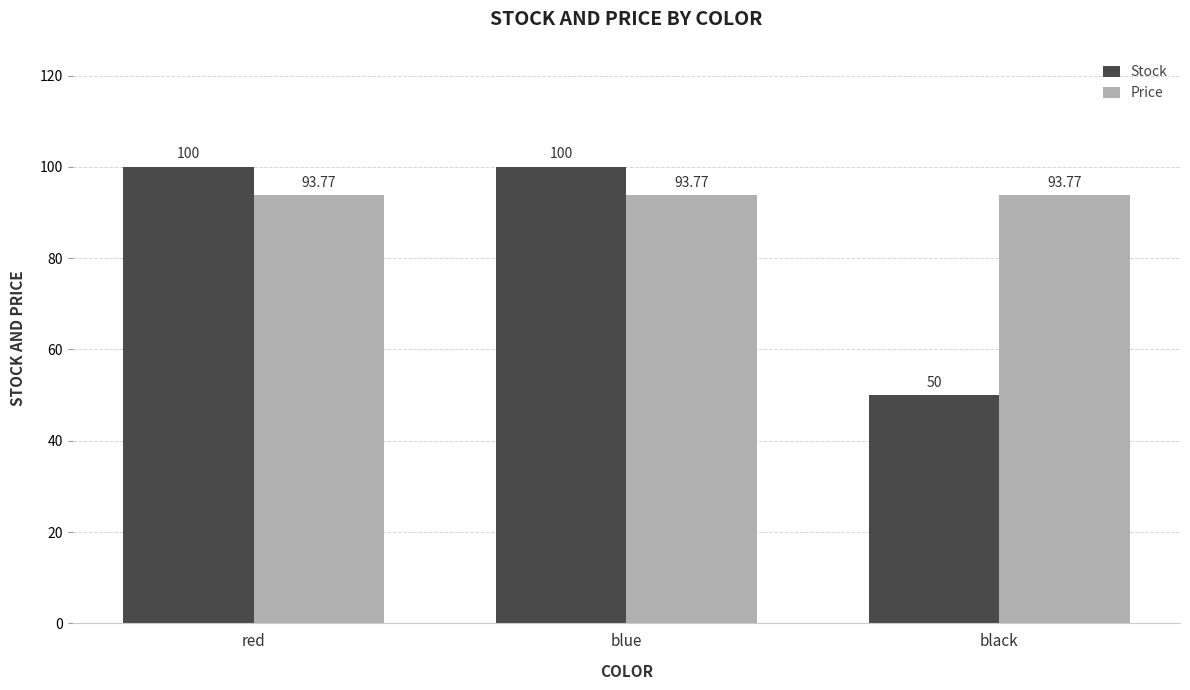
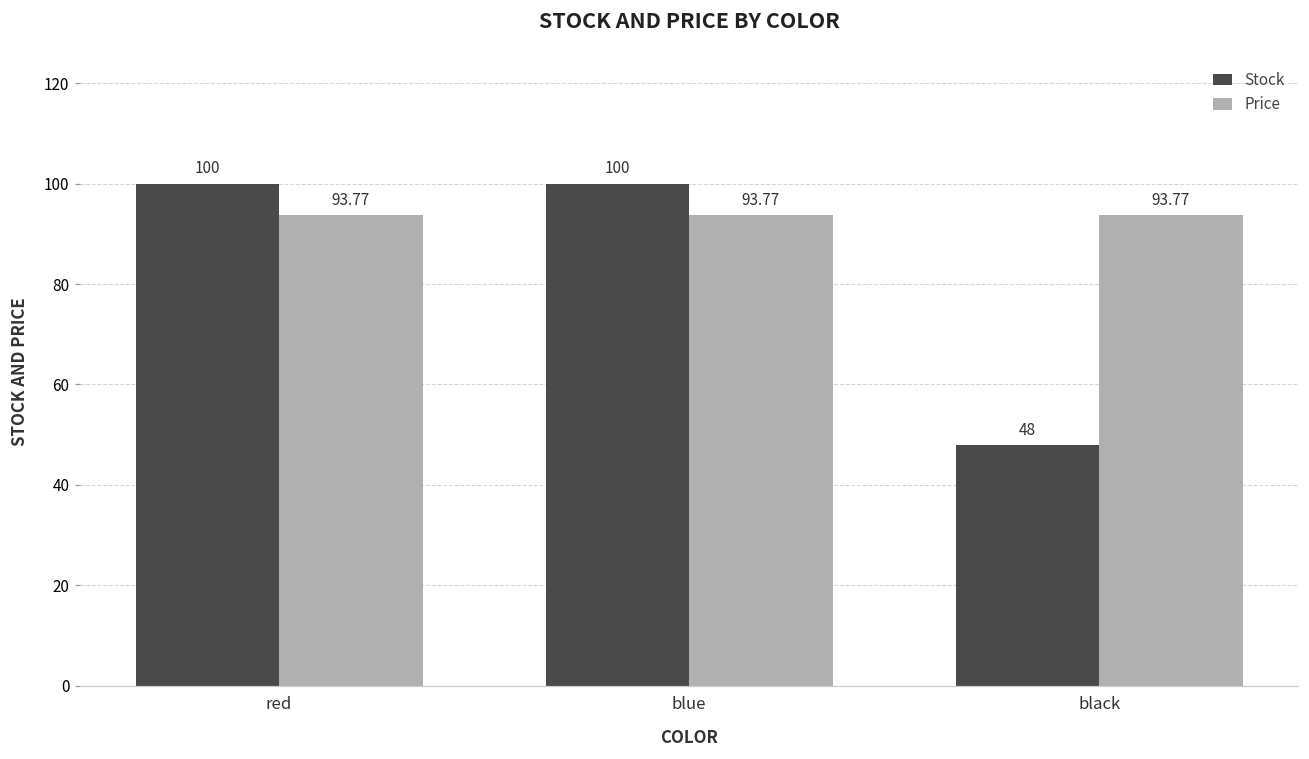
Stock, black: 50 -> 48
